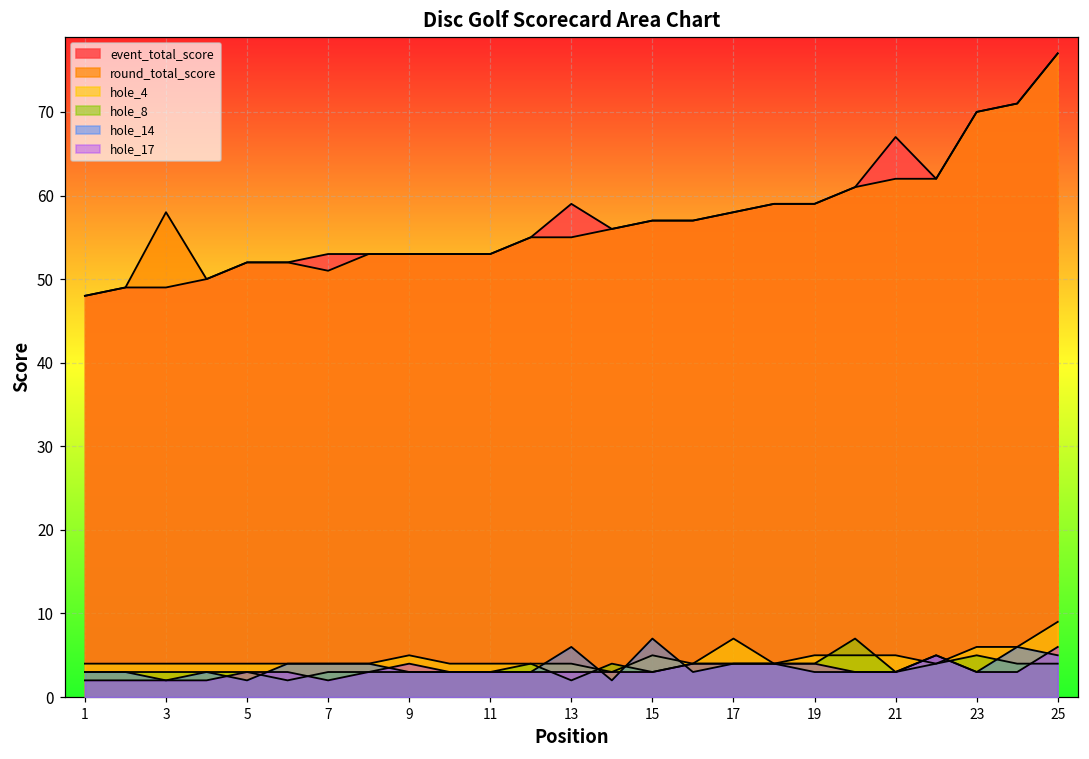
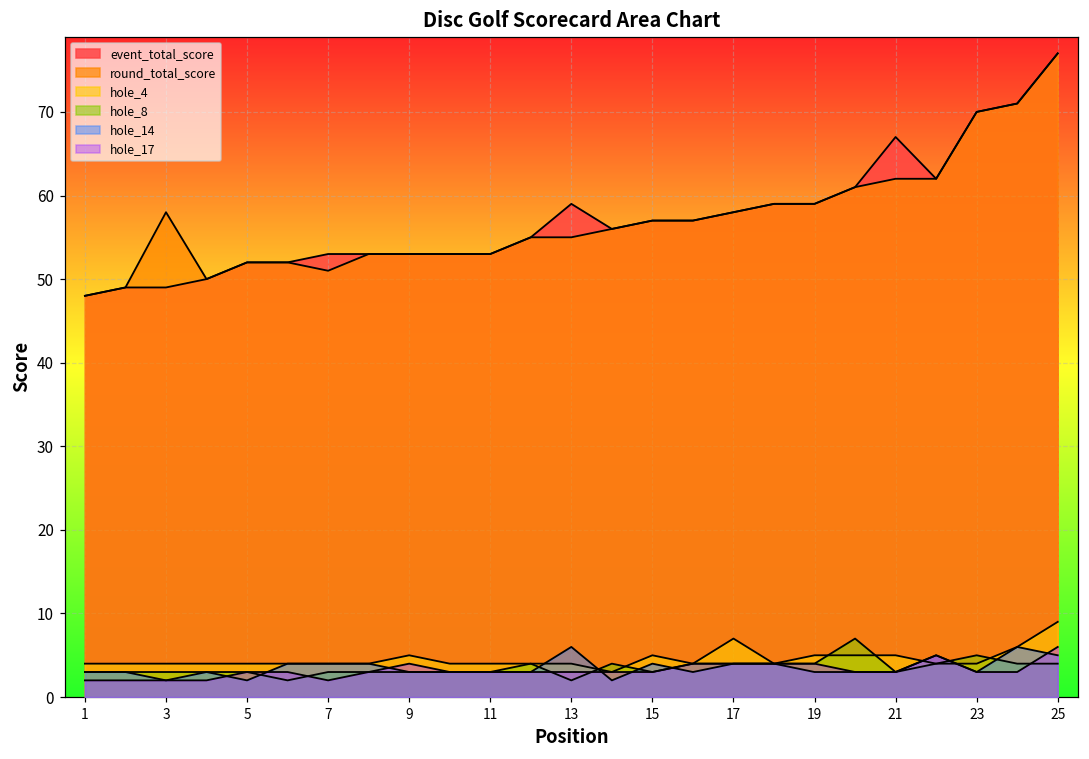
hole_14, 15: 7 -> 4
hole_4, 23: 6 -> 4
